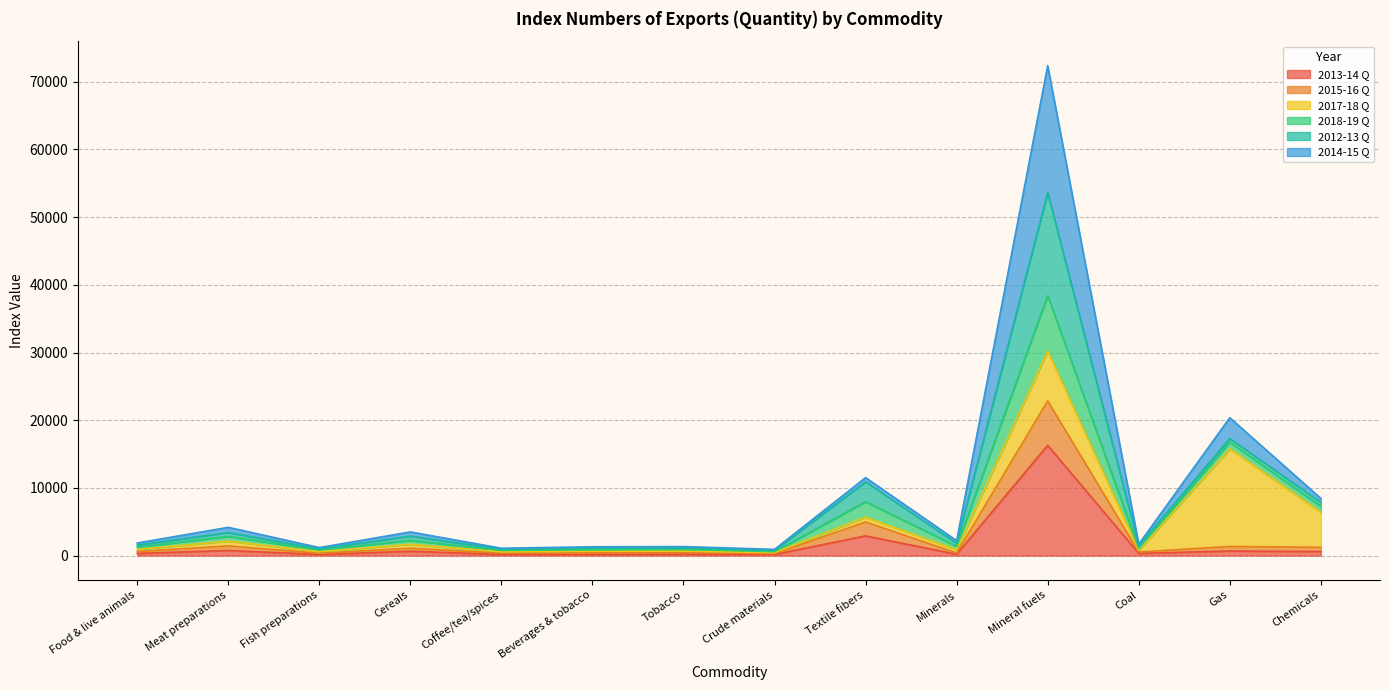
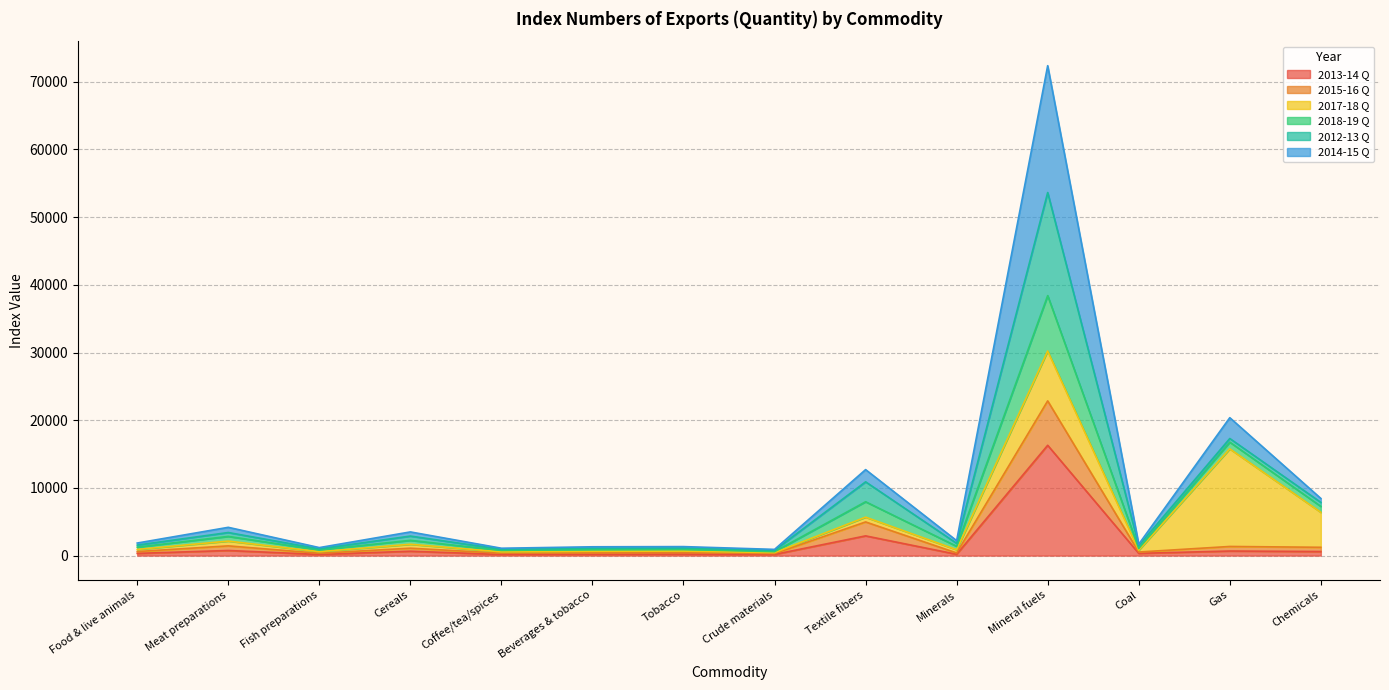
2014-15 Q, Textile fibers: 1000 -> 2000
